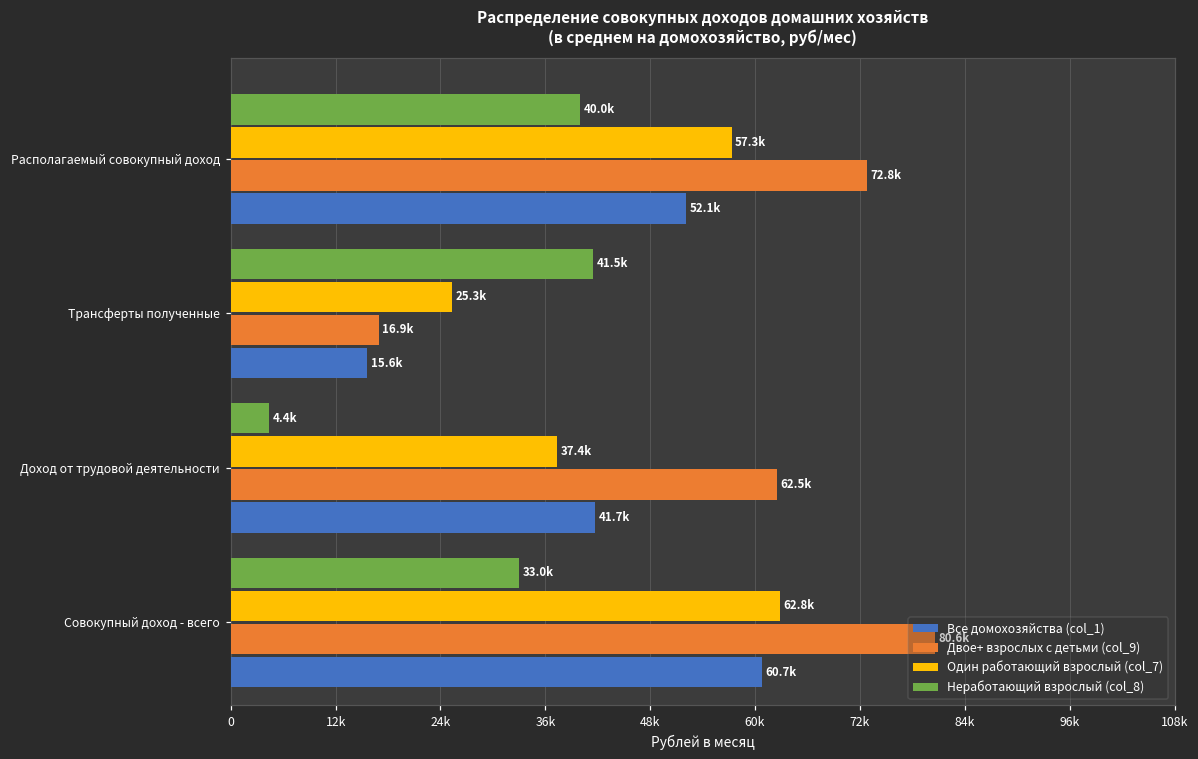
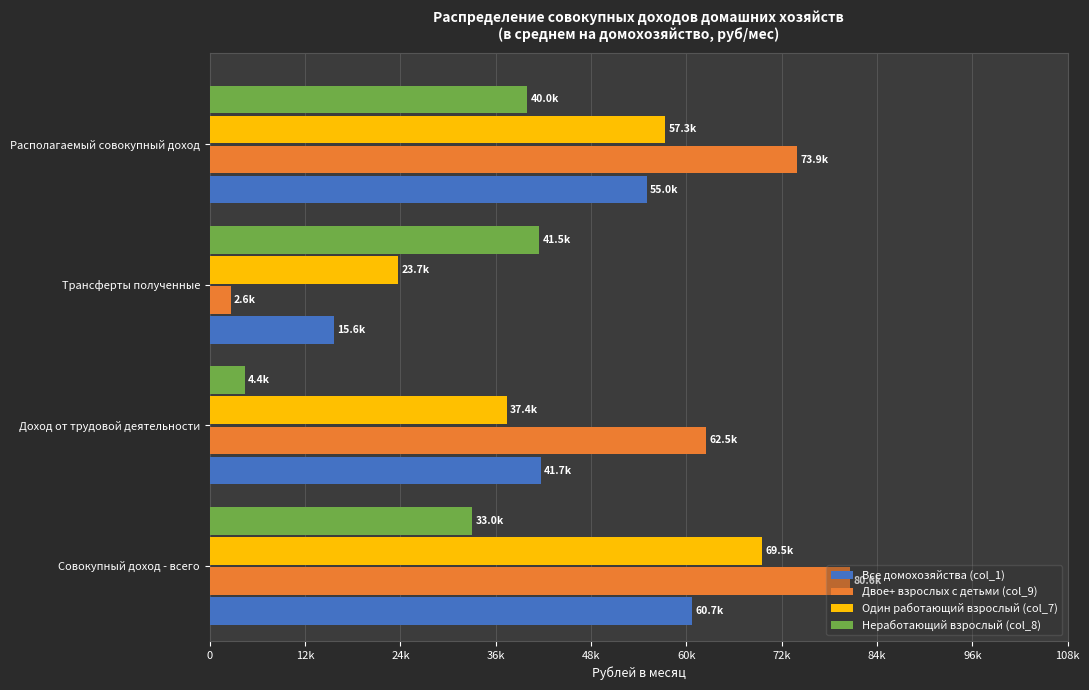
Двое+ взрослых с детьми (col_9), Располагаемый совокупный доход: 72.8k -> 73.9k
Все домохозяйства (col_1), Располагаемый совокупный доход: 52.1k -> 55.0k
Один работающий взрослый (col_7), Трансферты полученные: 25.3k -> 23.7k
Двое+ взрослых с детьми (col_9), Трансферты полученные: 16.9k -> 2.6k
Один работающий взрослый (col_7), Совокупный доход - всего: 62.8k -> 69.5k
